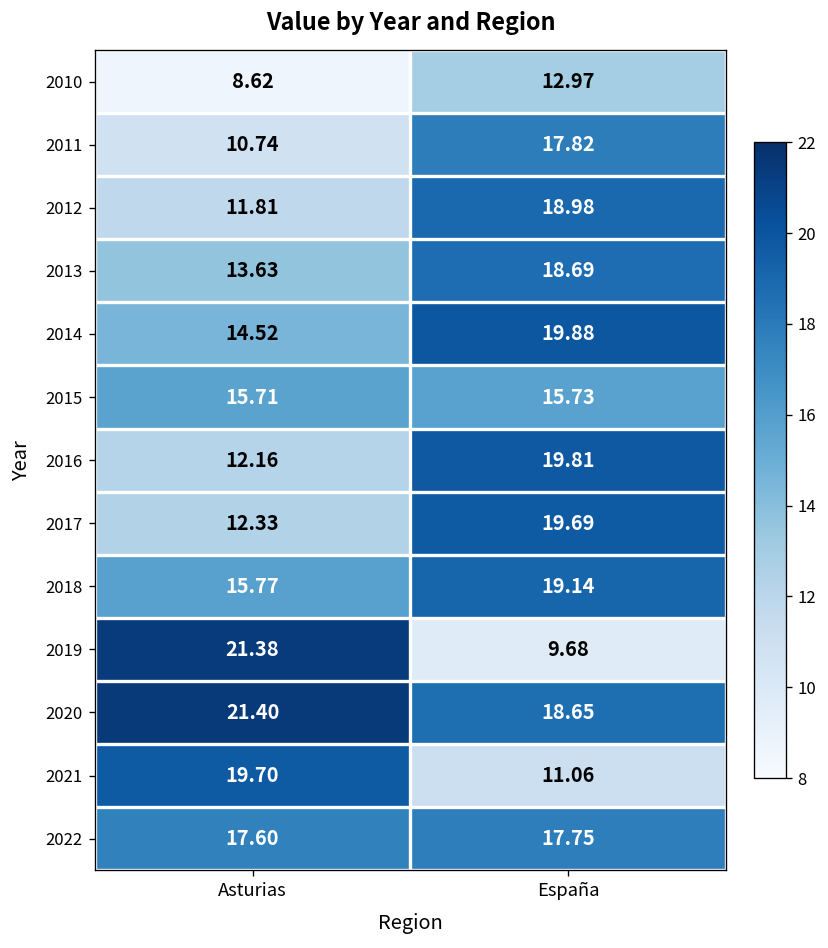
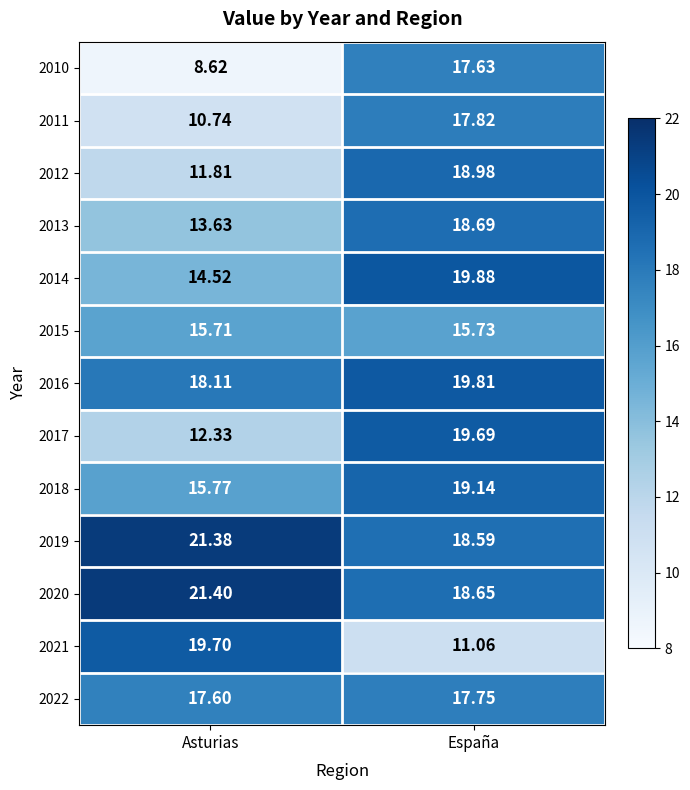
2010, España: 12.97 -> 17.63
2016, Asturias: 12.16 -> 18.11
2019, España: 9.68 -> 18.59
